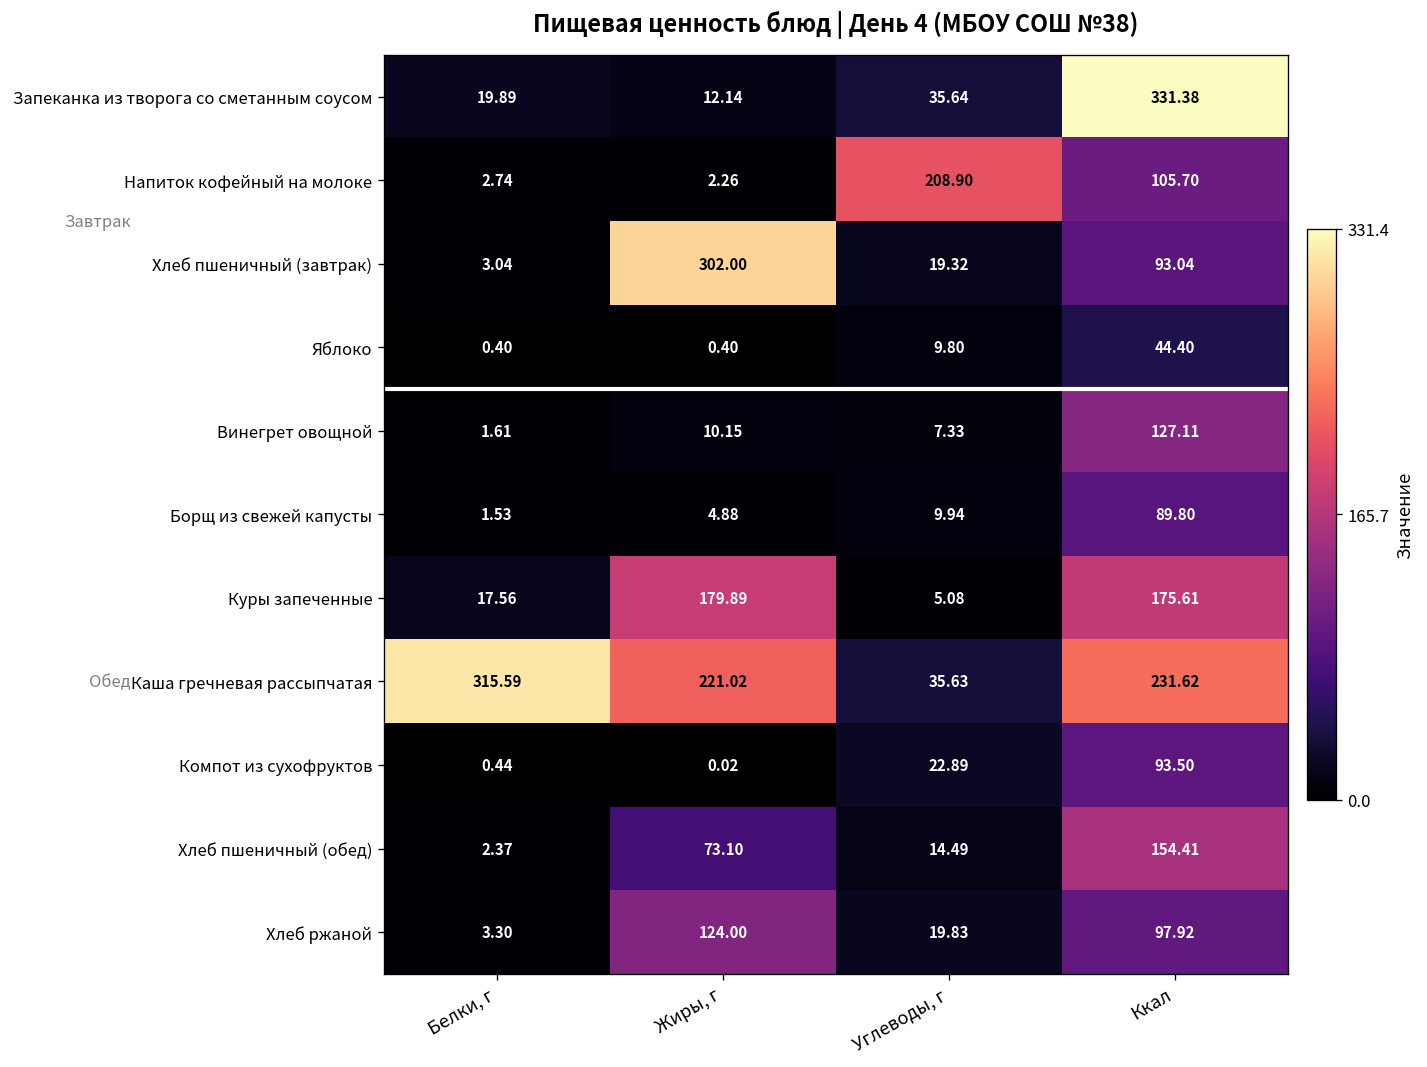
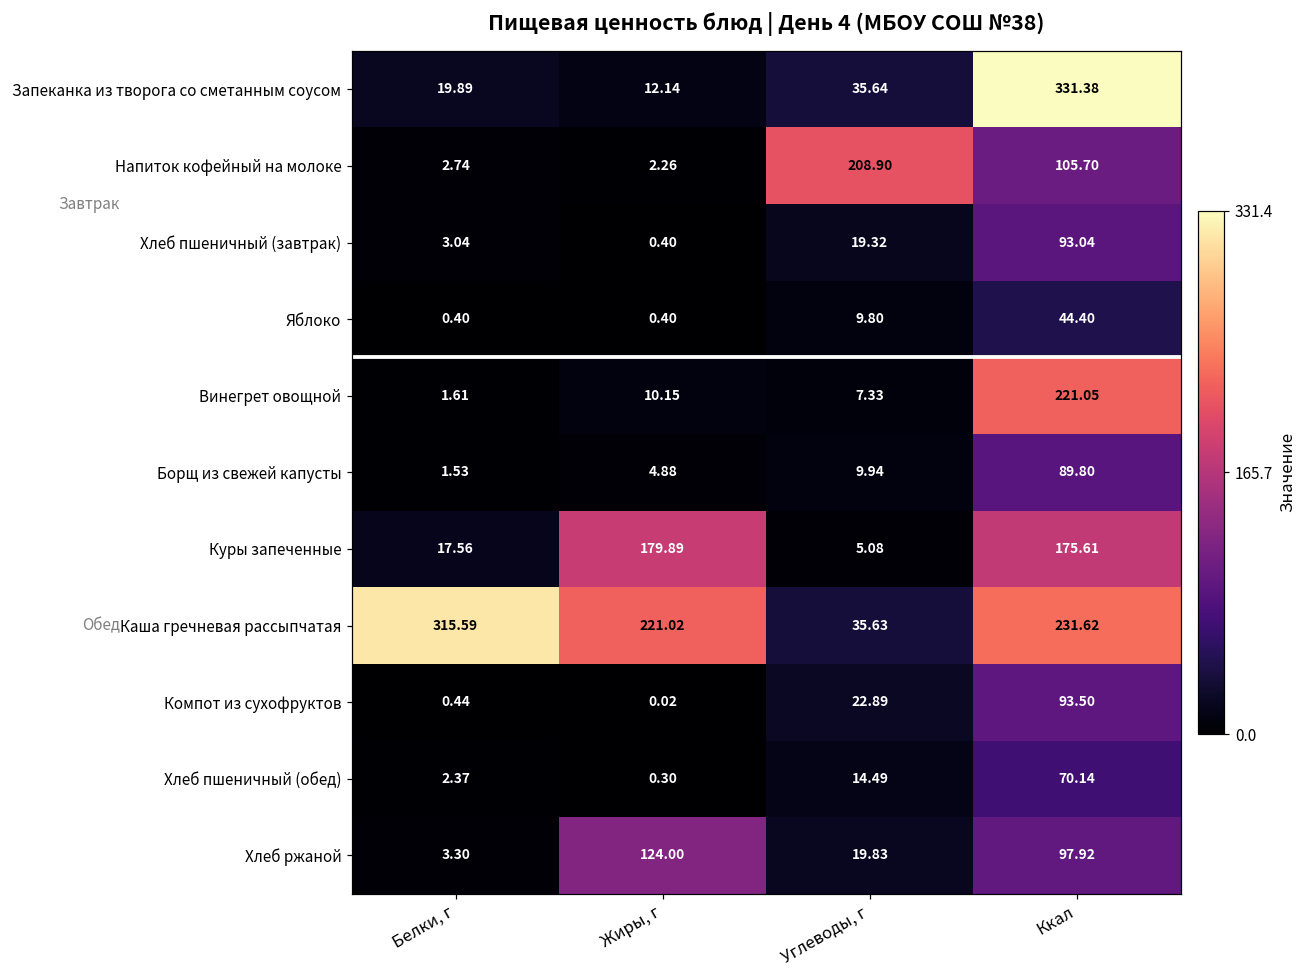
Хлеб пшеничный (завтрак), Жиры, г: 302.00 -> 0.40
Винегрет овощной, Ккал: 127.11 -> 221.05
Хлеб пшеничный (обед), Жиры, г: 73.10 -> 0.30
Хлеб пшеничный (обед), Ккал: 154.41 -> 70.14
